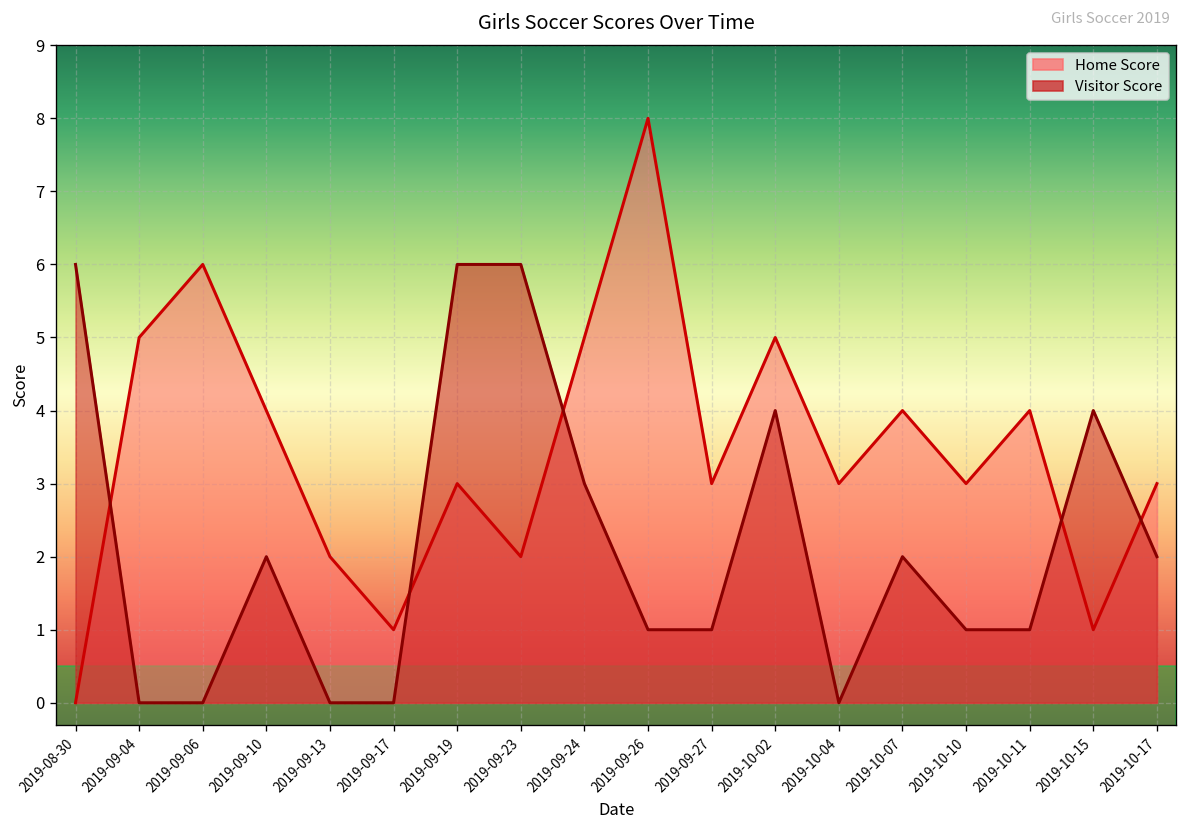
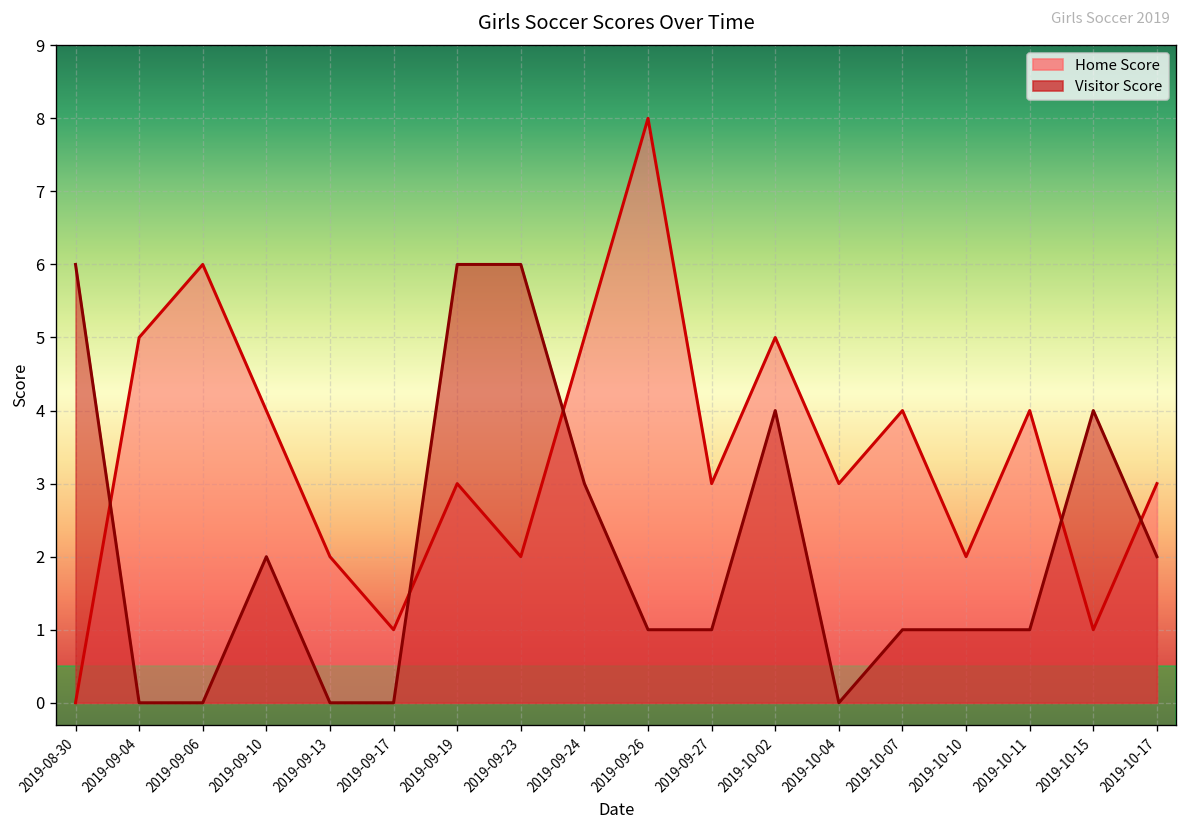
Visitor Score, 2019-10-07: 2 -> 1
Home Score, 2019-10-10: 3 -> 2
